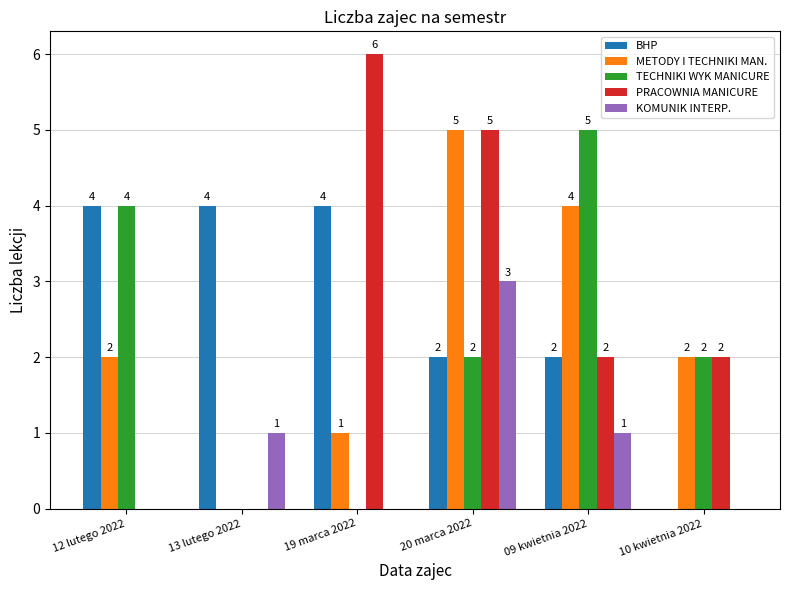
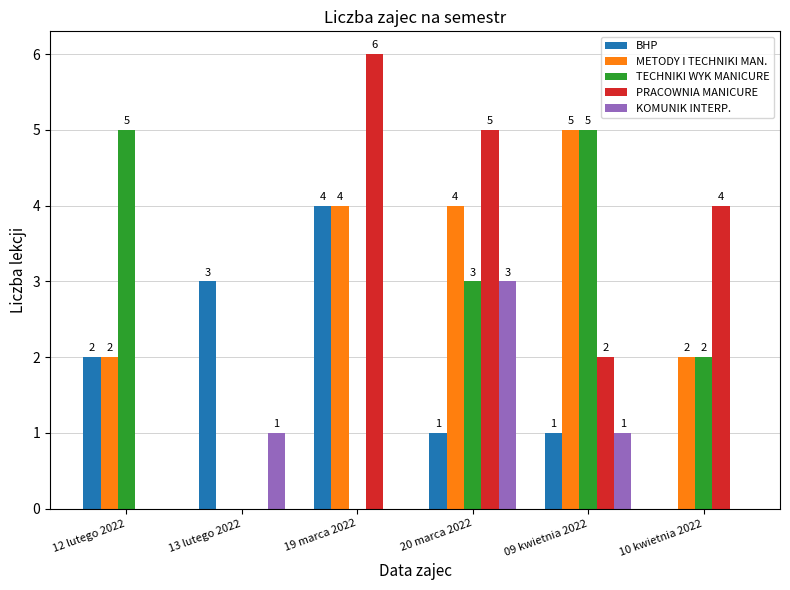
BHP, 12 lutego 2022: 4 -> 2
TECHNIKI WYK MANICURE, 12 lutego 2022: 4 -> 5
BHP, 13 lutego 2022: 4 -> 3
METODY I TECHNIKI MAN., 19 marca 2022: 1 -> 4
BHP, 20 marca 2022: 2 -> 1
METODY I TECHNIKI MAN., 20 marca 2022: 5 -> 4
TECHNIKI WYK MANICURE, 20 marca 2022: 2 -> 3
BHP, 09 kwietnia 2022: 2 -> 1
METODY I TECHNIKI MAN., 09 kwietnia 2022: 4 -> 5
PRACOWNIA MANICURE, 10 kwietnia 2022: 2 -> 4
